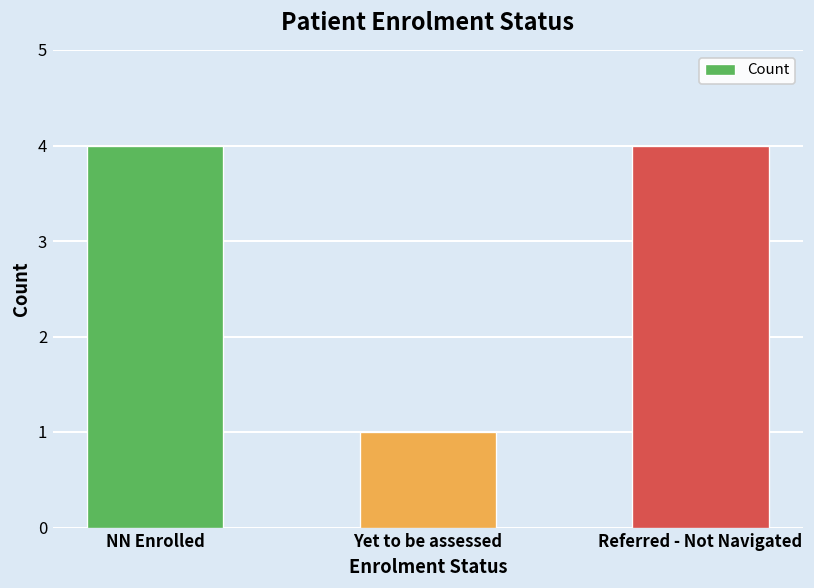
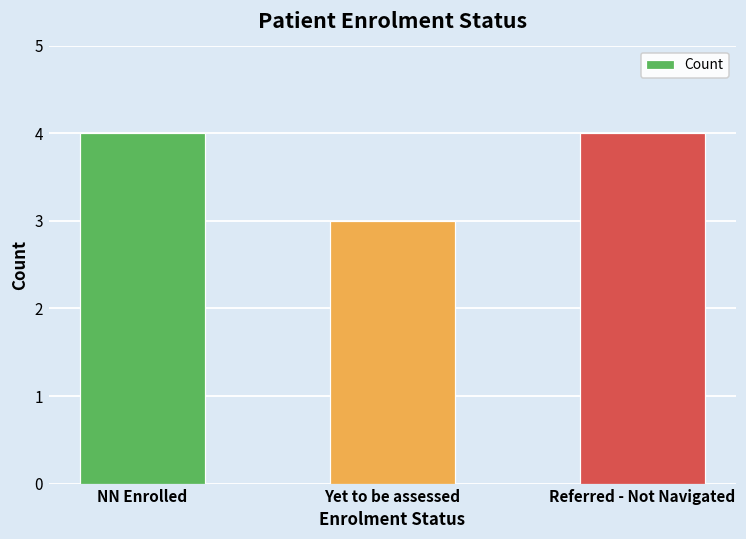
Yet to be assessed: 1 -> 3
